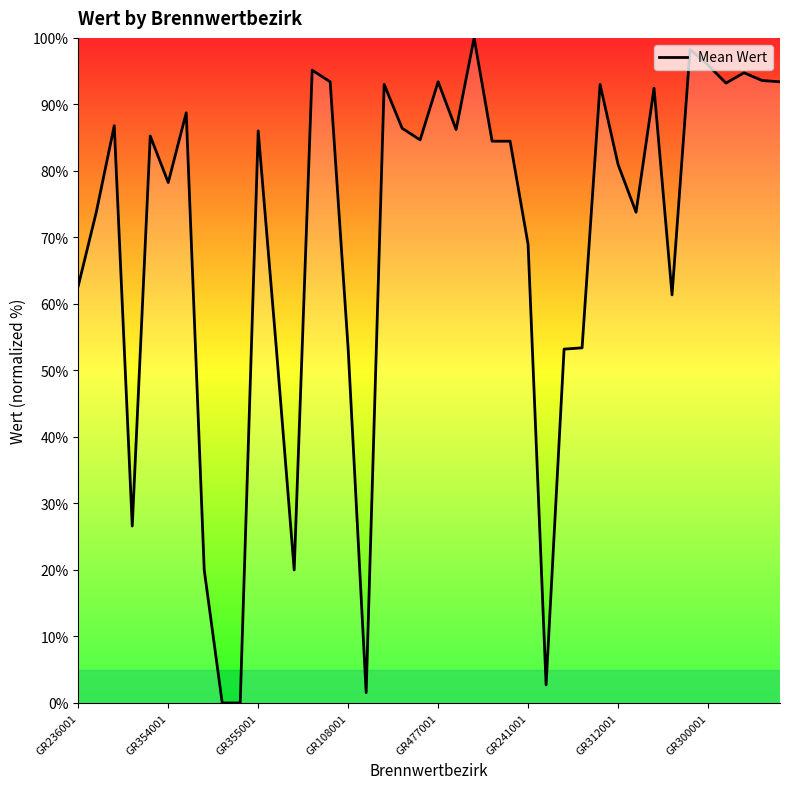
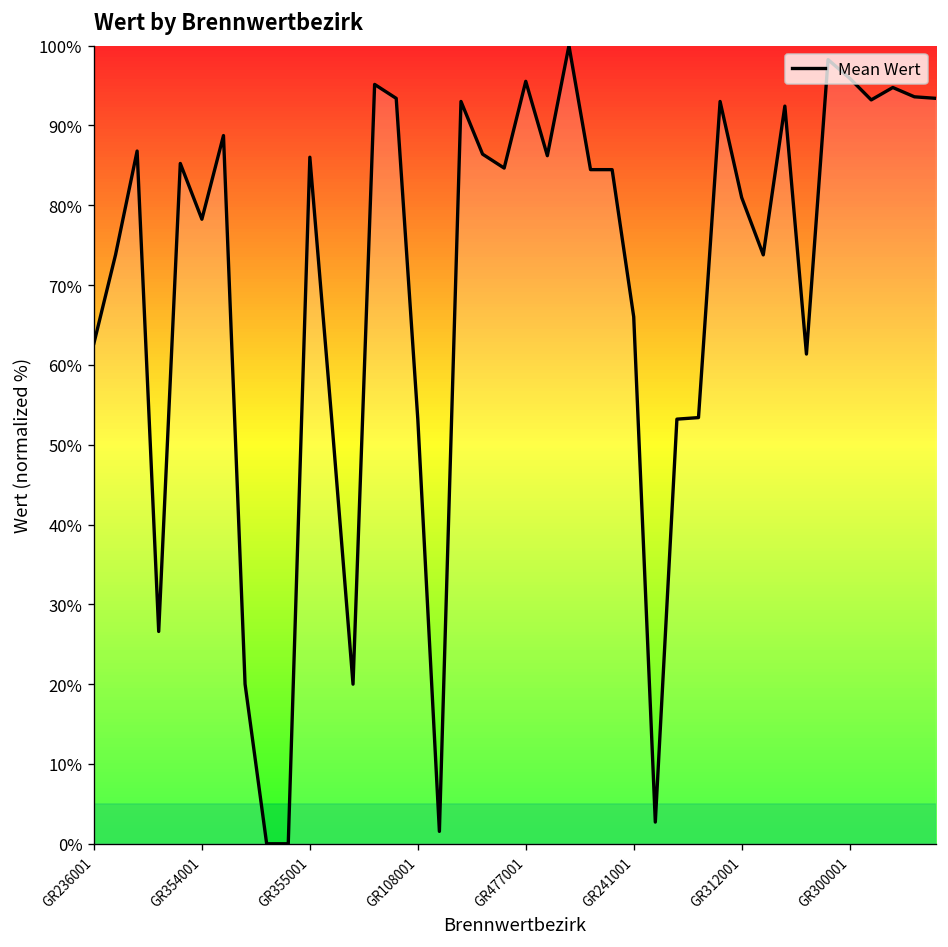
GR477001: 93% -> 96%
GR241001: 69% -> 66%
